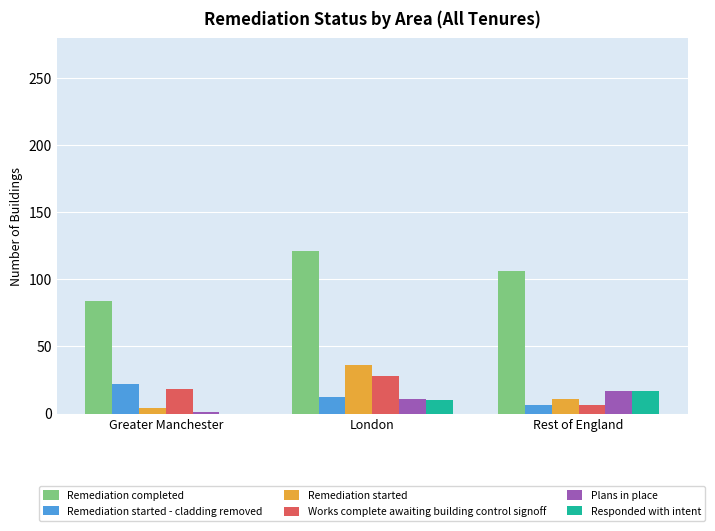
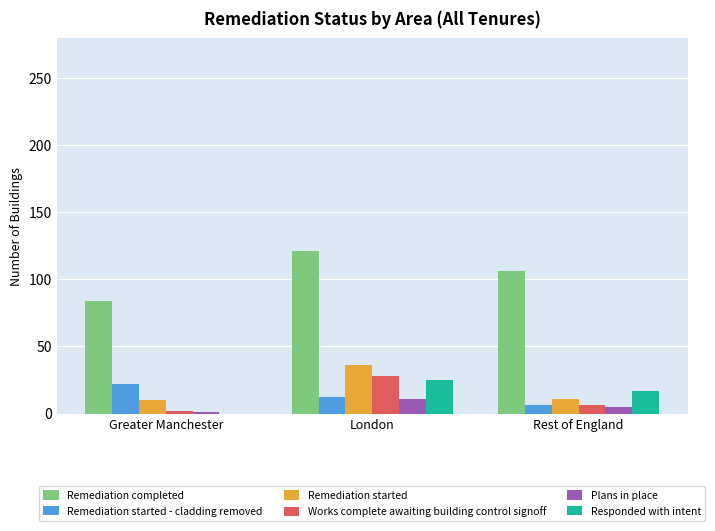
Remediation started, Greater Manchester: 4 -> 10
Works complete awaiting building control signoff, Greater Manchester: 18 -> 2
Responded with intent, London: 10 -> 25
Plans in place, Rest of England: 17 -> 5
